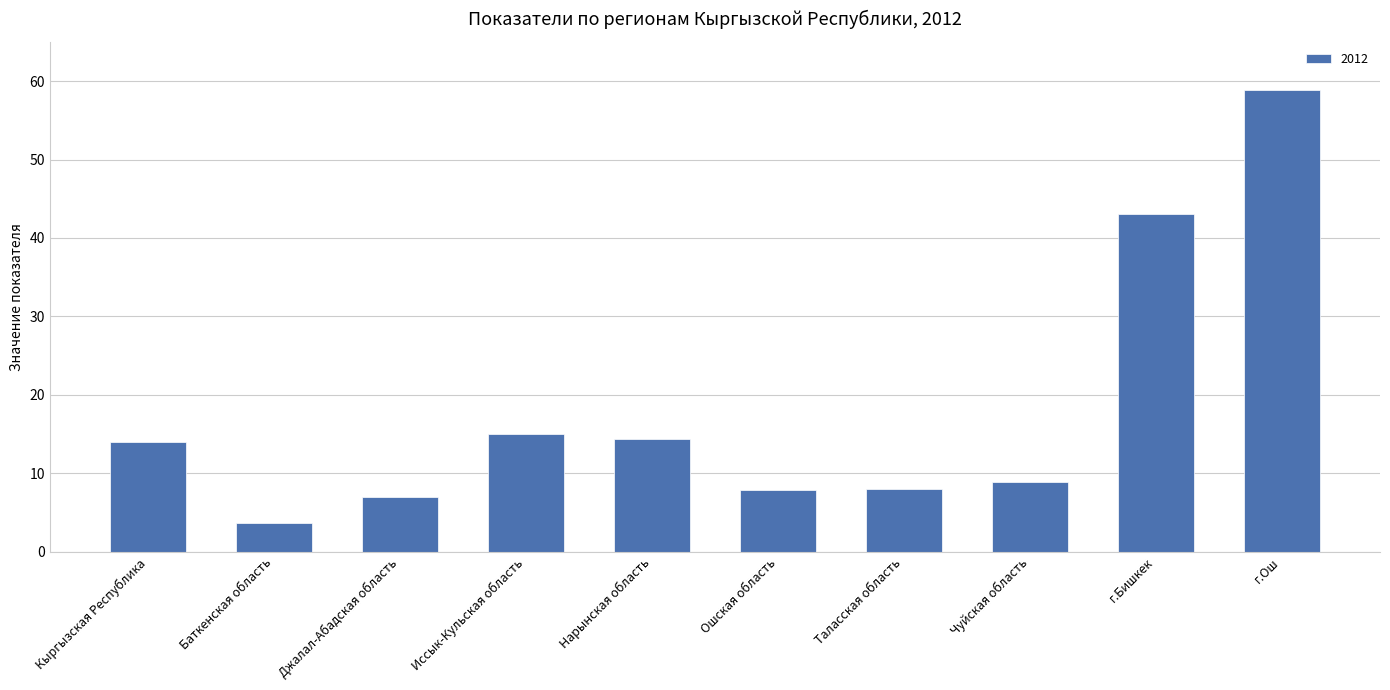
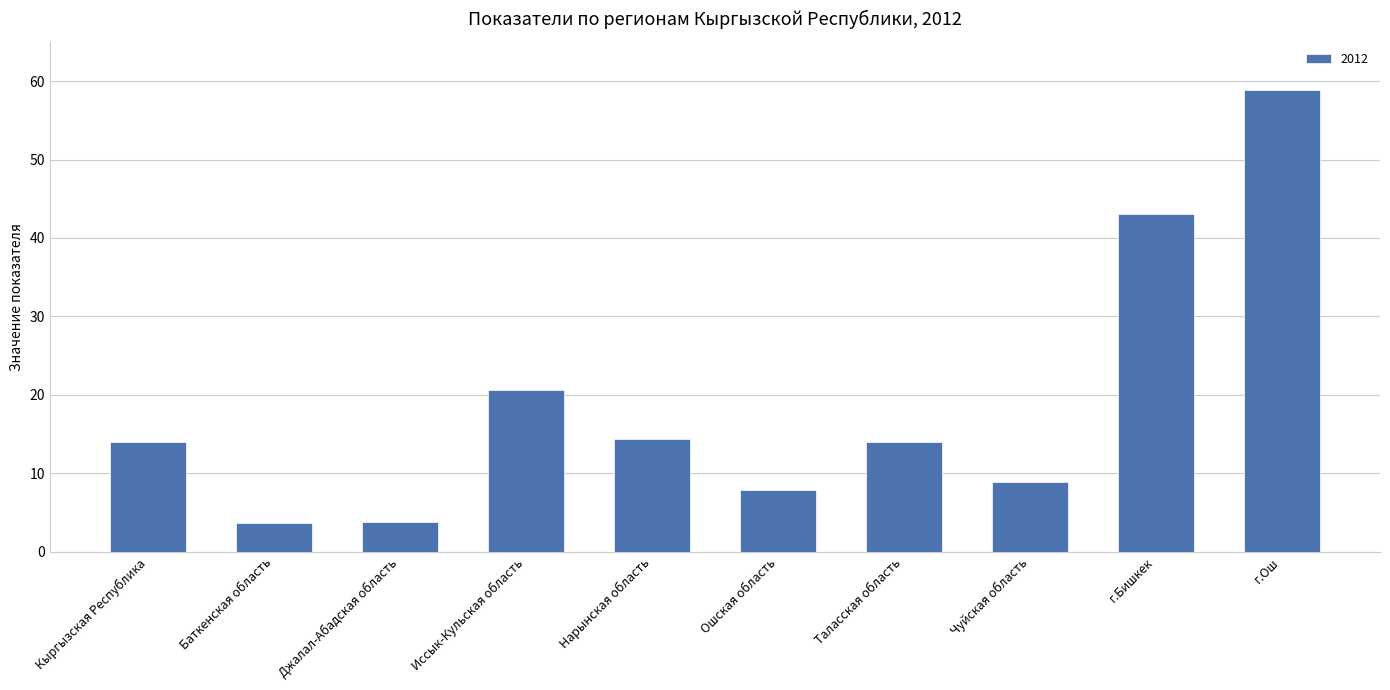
Джалал-Абадская область: 7 -> 4
Иссык-Кульская область: 15 -> 21
Таласская область: 8 -> 14
